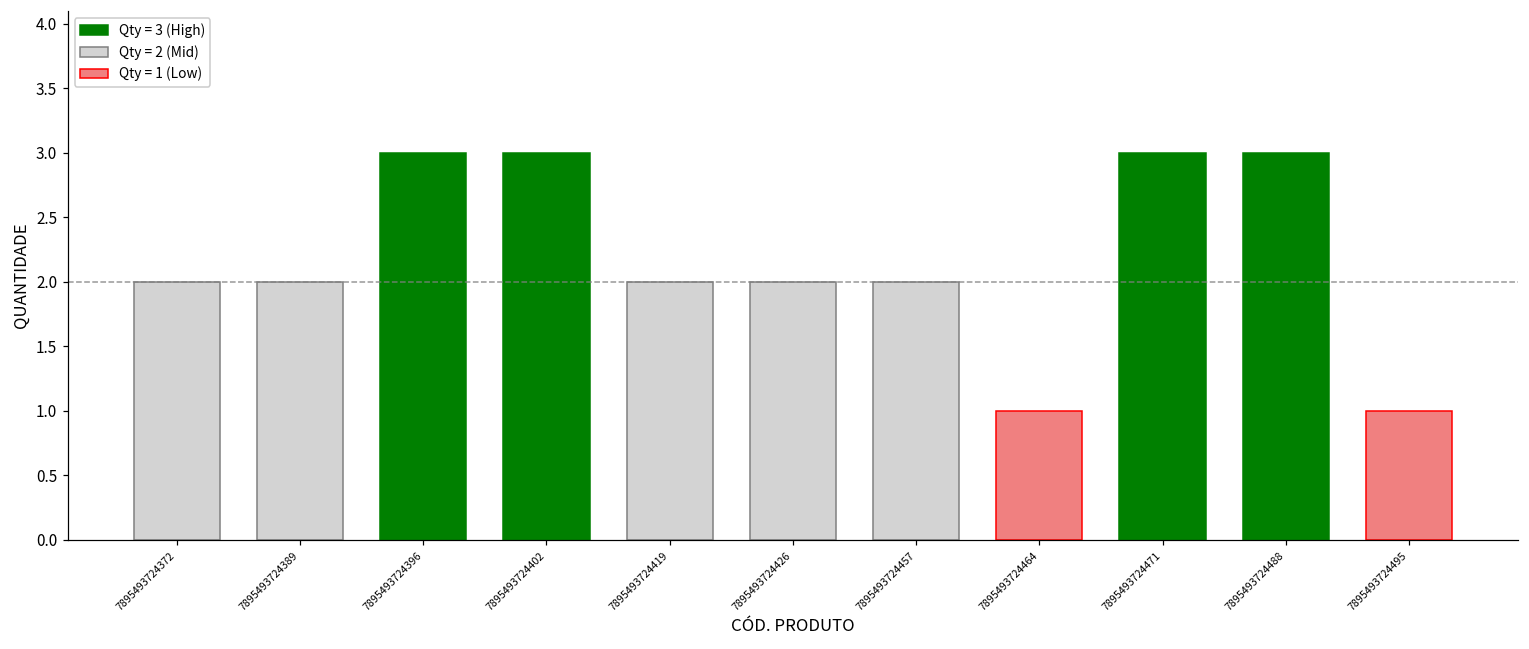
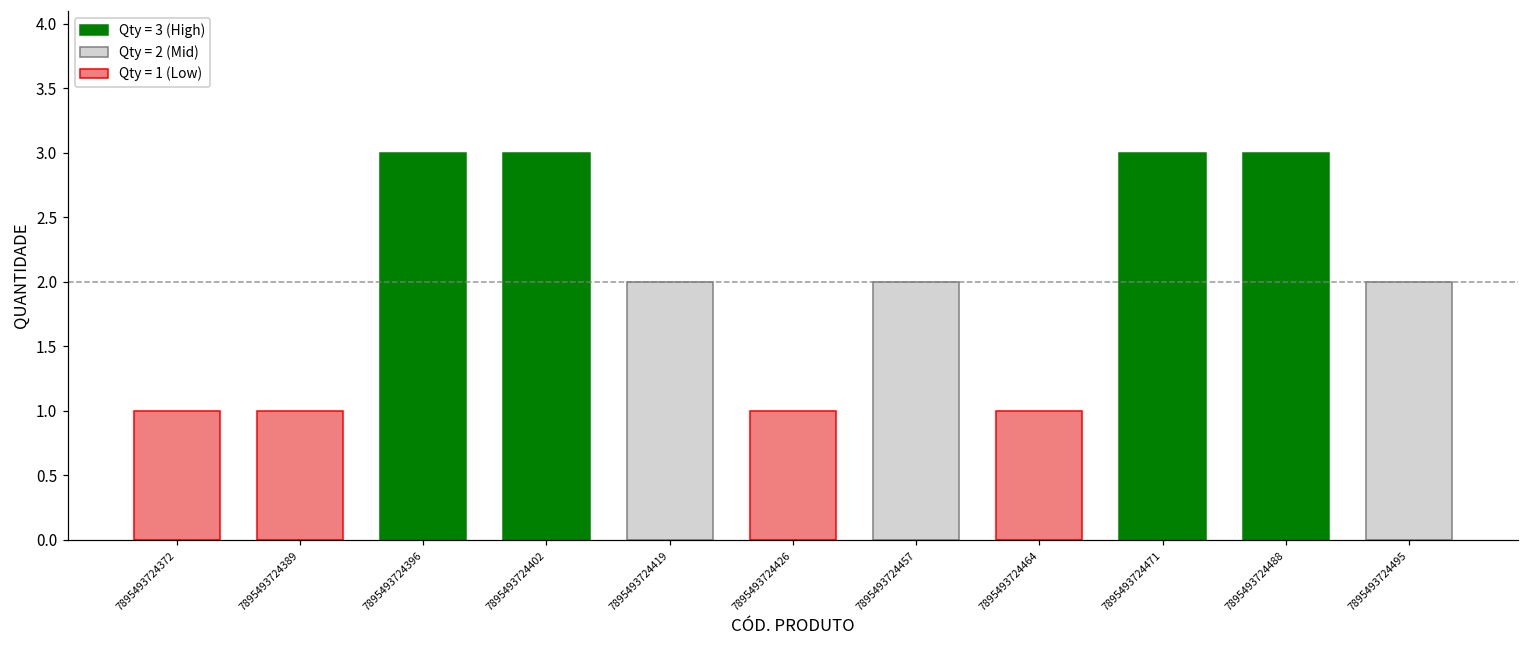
7895493724372: 2 -> 1
7895493724389: 2 -> 1
7895493724426: 2 -> 1
7895493724495: 1 -> 2
